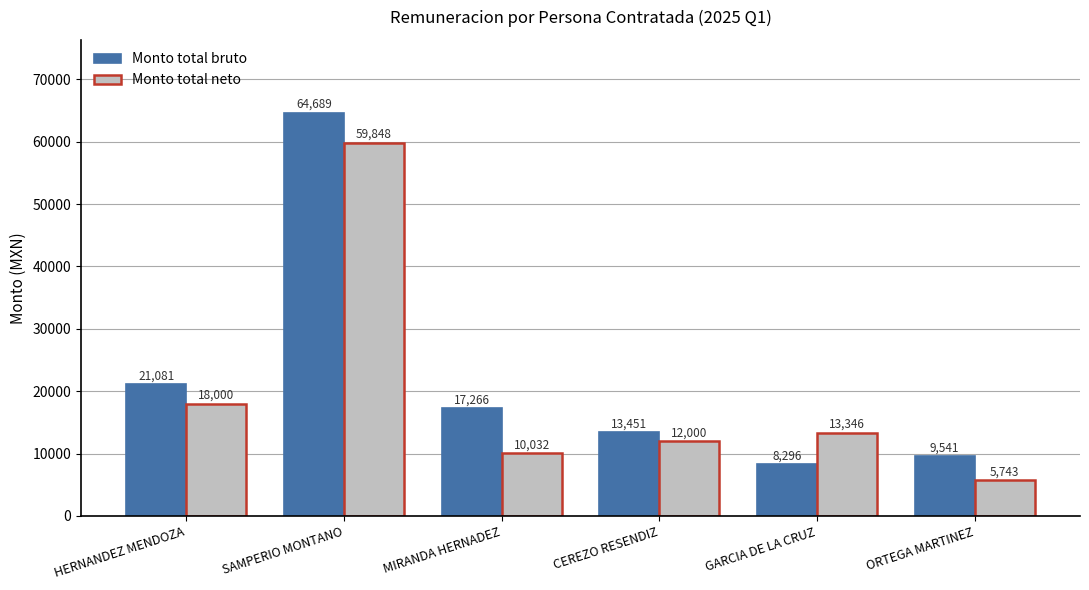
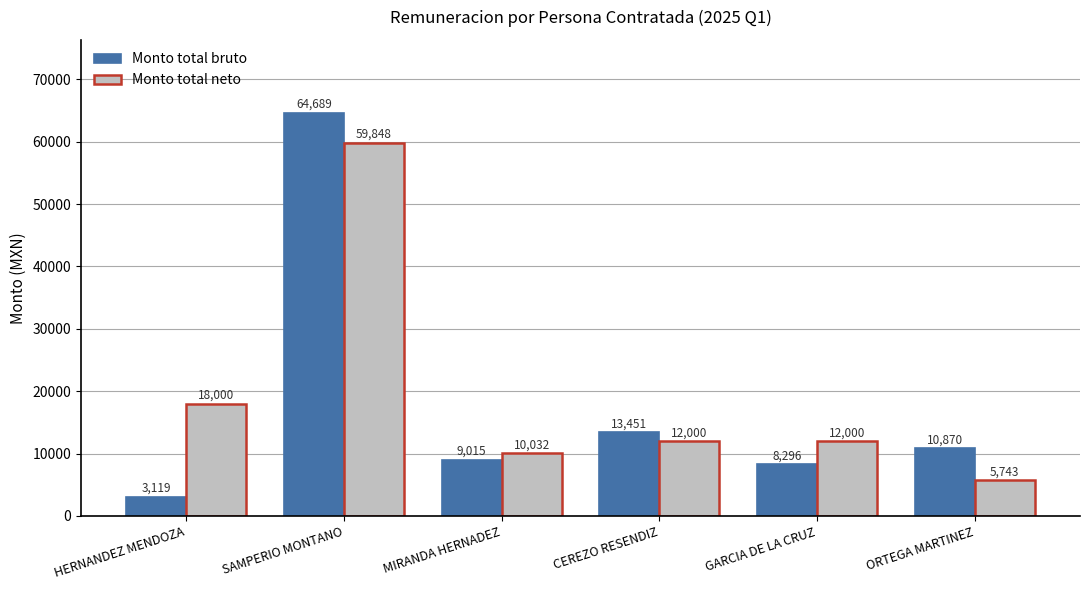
Monto total bruto, HERNANDEZ MENDOZA: 21,081 -> 3,119
Monto total bruto, MIRANDA HERNADEZ: 17,266 -> 9,015
Monto total neto, GARCIA DE LA CRUZ: 13,346 -> 12,000
Monto total bruto, ORTEGA MARTINEZ: 9,541 -> 10,870
